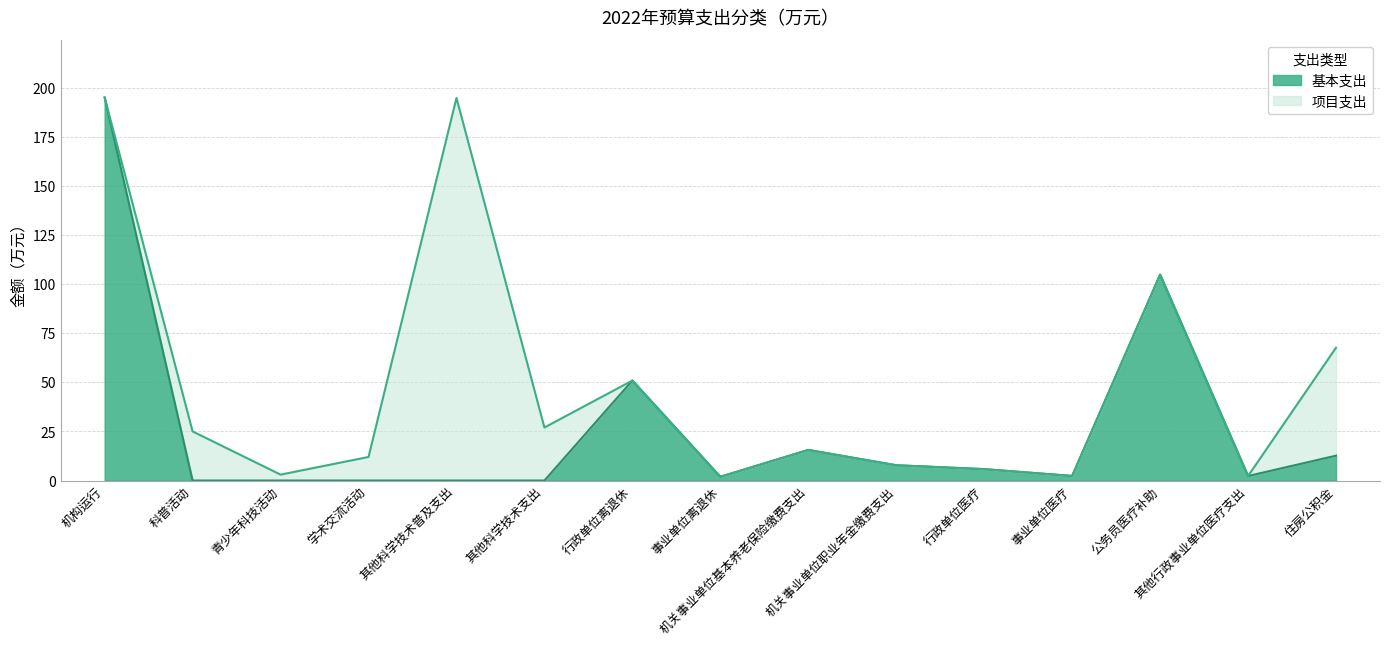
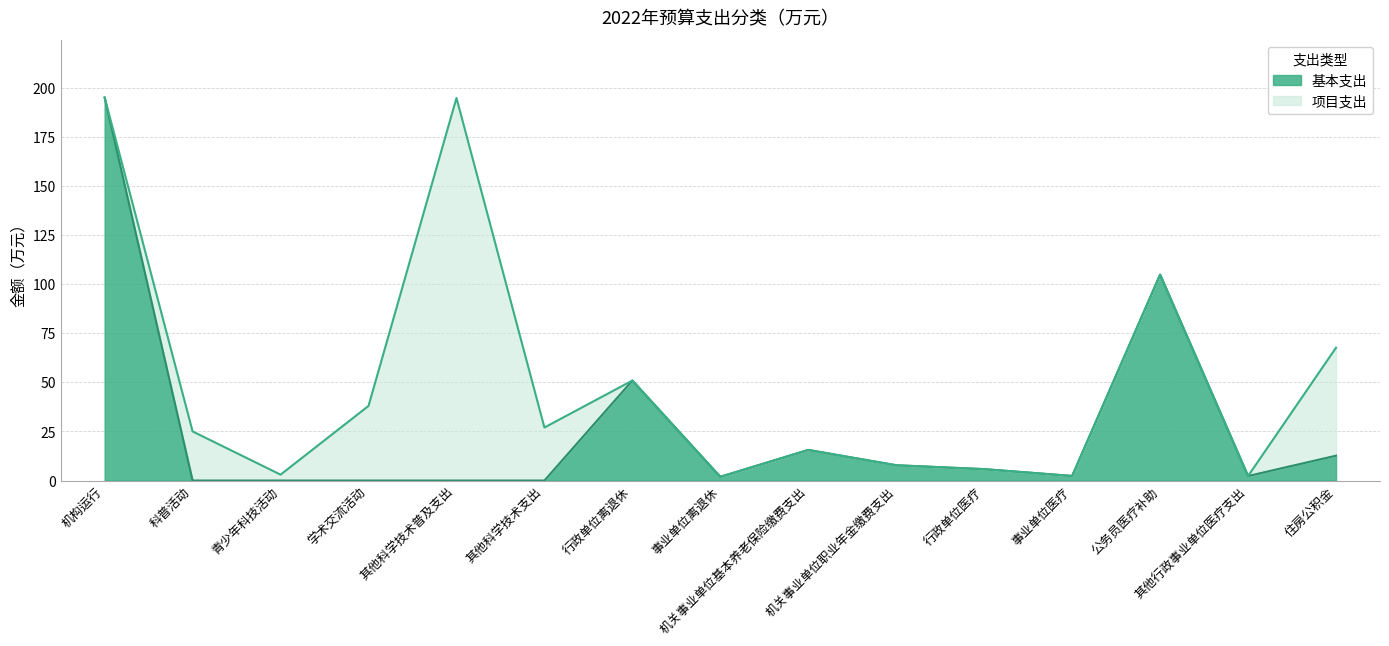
项目支出, 学术交流活动: 12 -> 38
